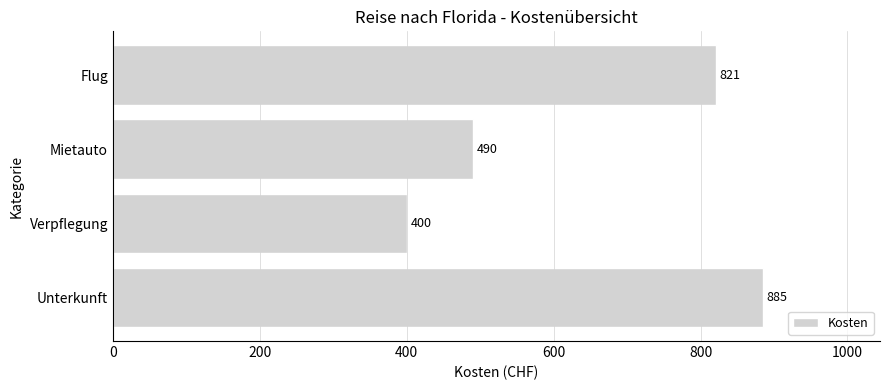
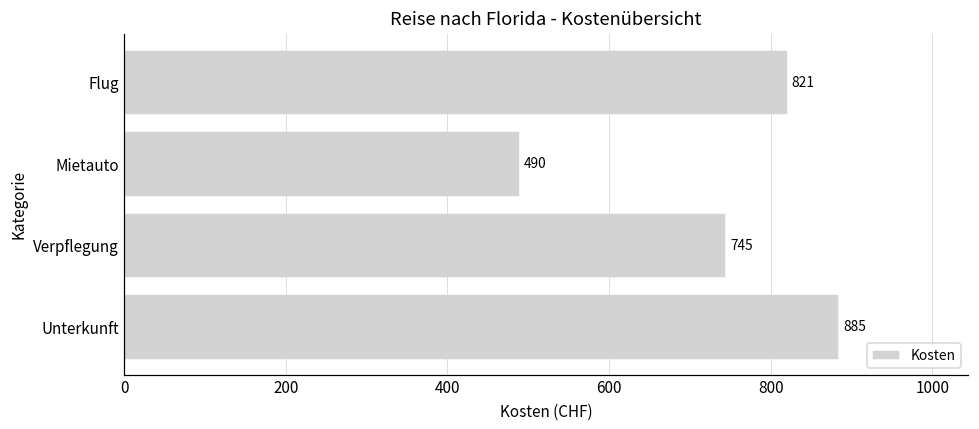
Verpflegung: 400 -> 745
